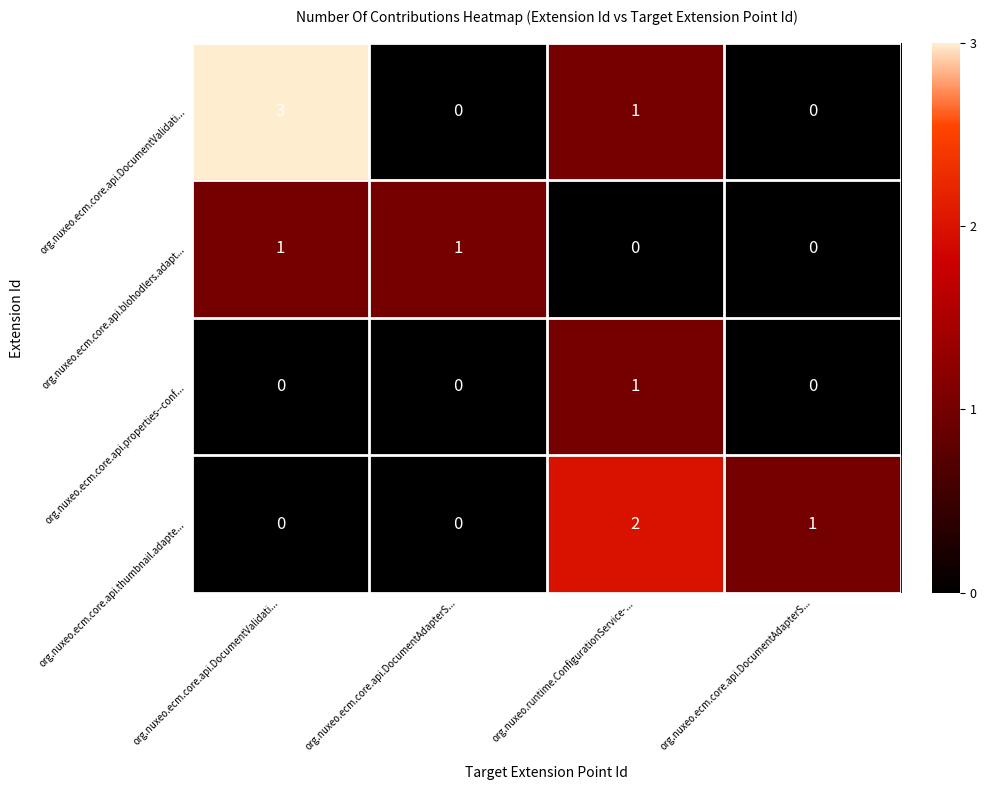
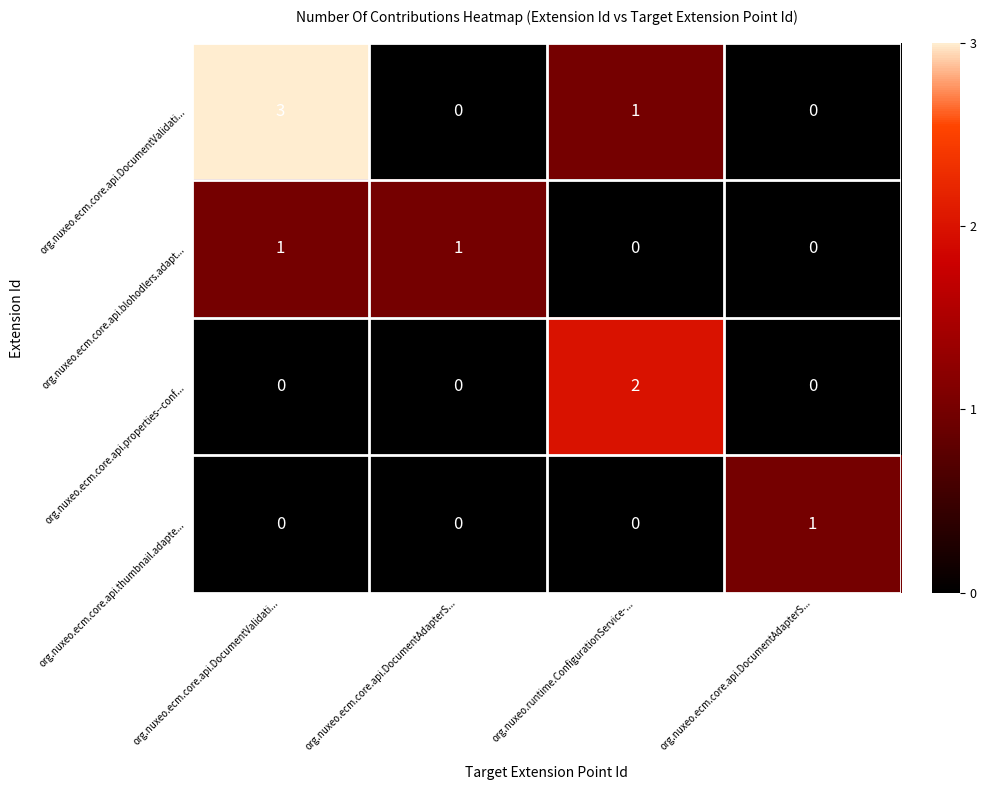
org.nuxeo.ecm.core.api.properties--conf..., org.nuxeo.runtime.ConfigurationService-...: 1 -> 2
org.nuxeo.ecm.core.api.thumbnail.adapte..., org.nuxeo.runtime.ConfigurationService-...: 2 -> 0
